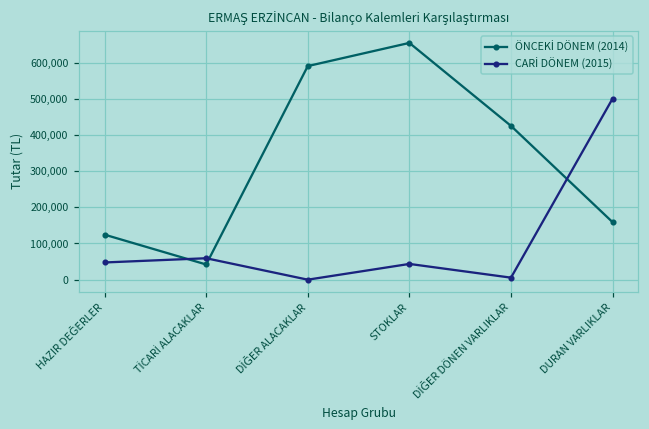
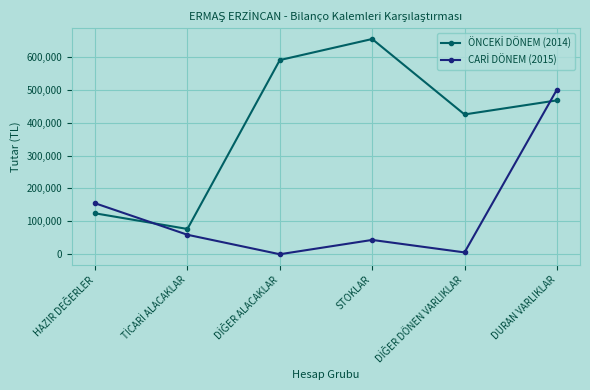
CARİ DÖNEM (2015), HAZIR DEĞERLER: 50,000 -> 160,000
ÖNCEKİ DÖNEM (2014), TİCARİ ALACAKLAR: 40,000 -> 80,000
ÖNCEKİ DÖNEM (2014), DURAN VARLIKLAR: 160,000 -> 470,000
